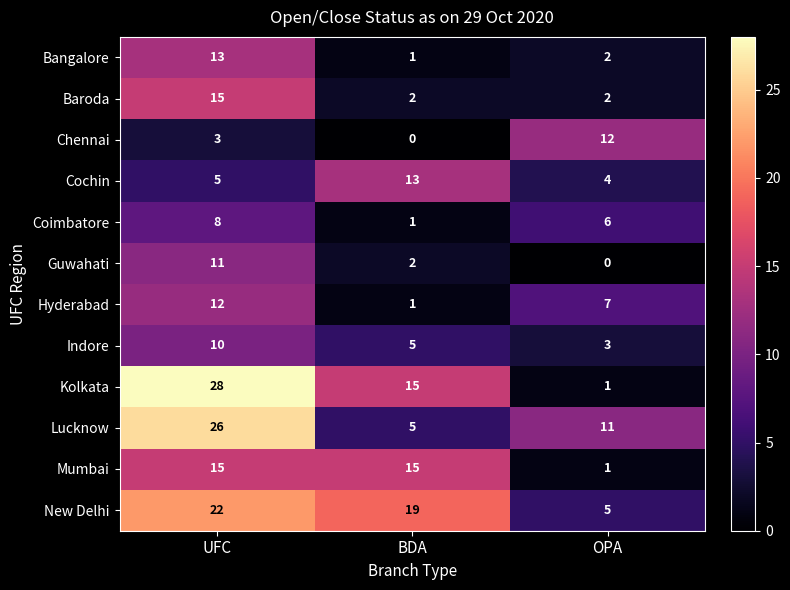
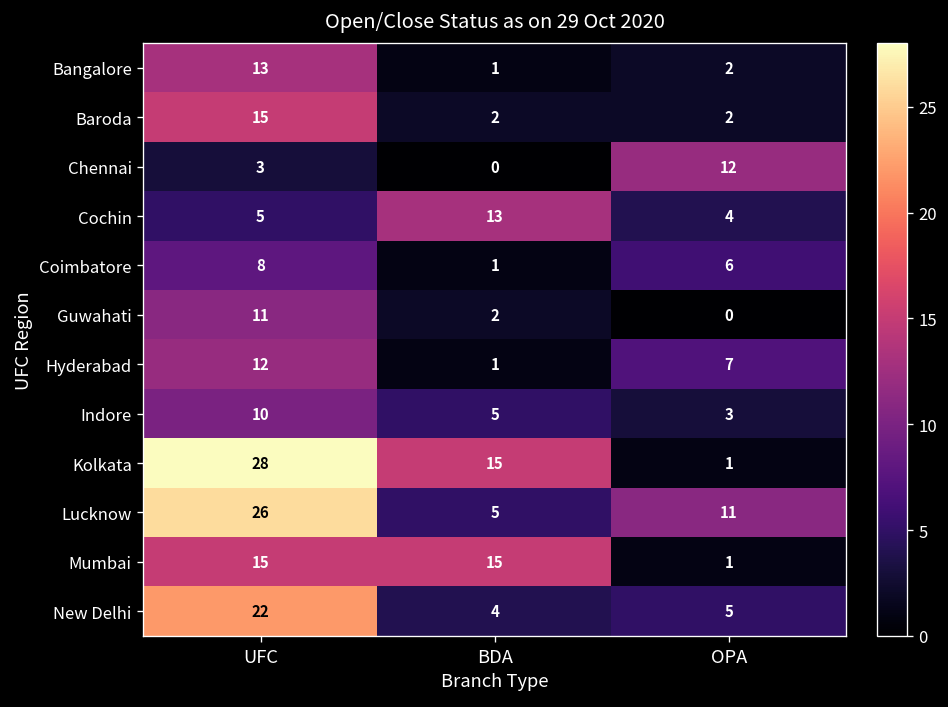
New Delhi, BDA: 19 -> 4
